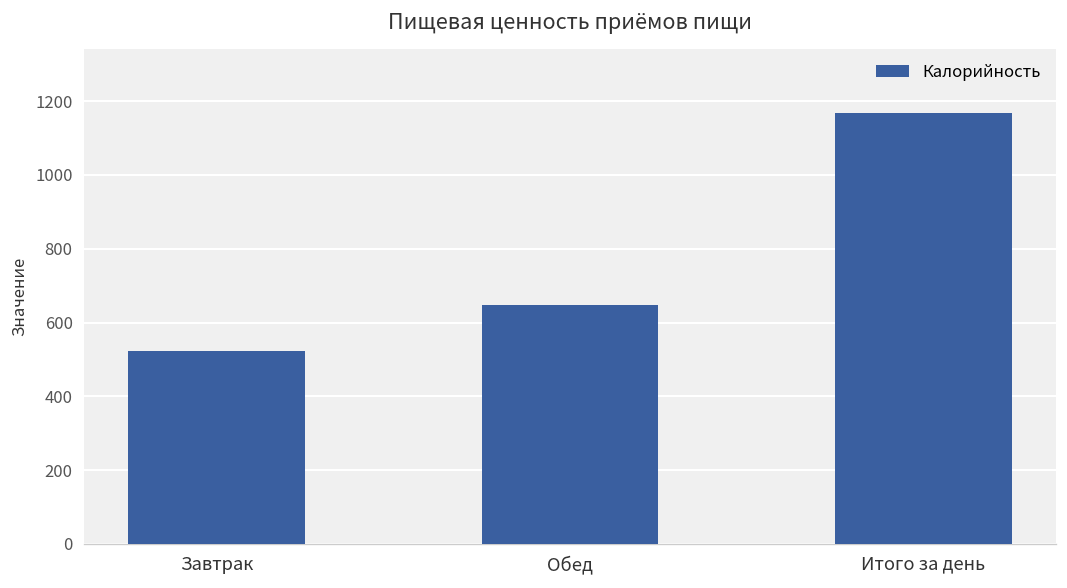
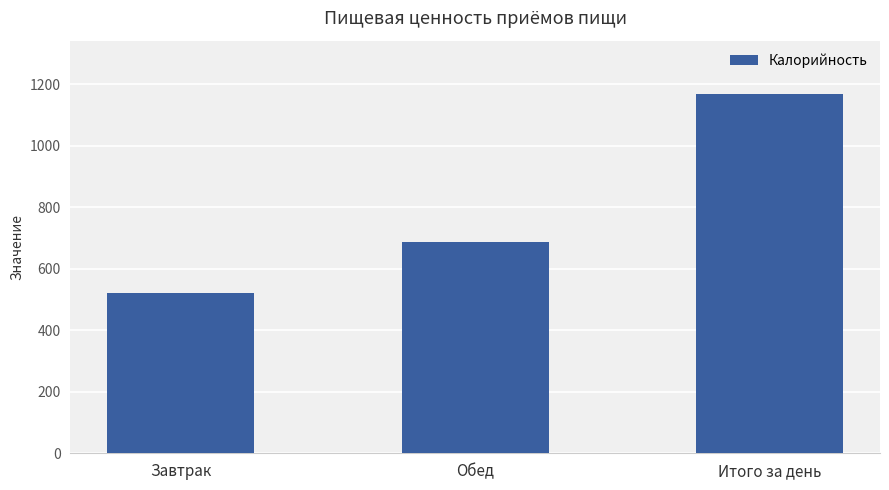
Обед: 650 -> 690
